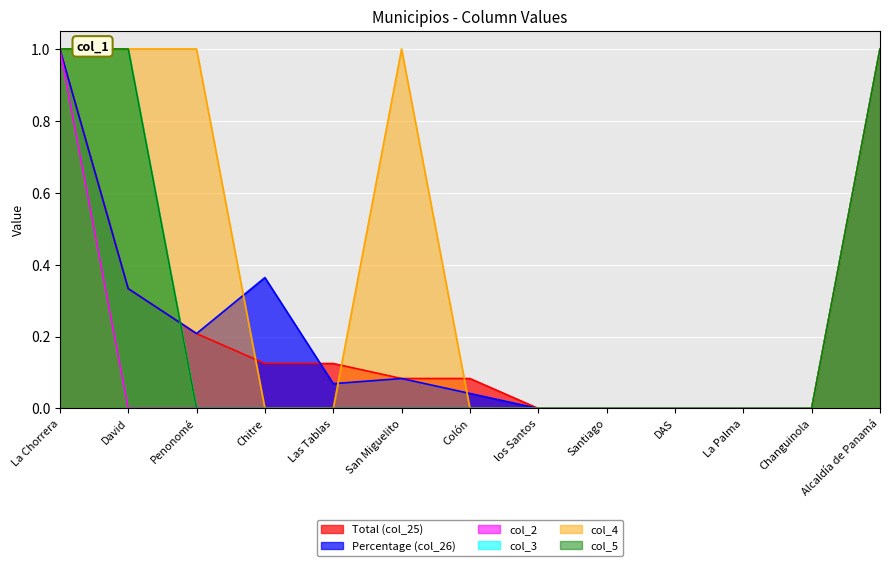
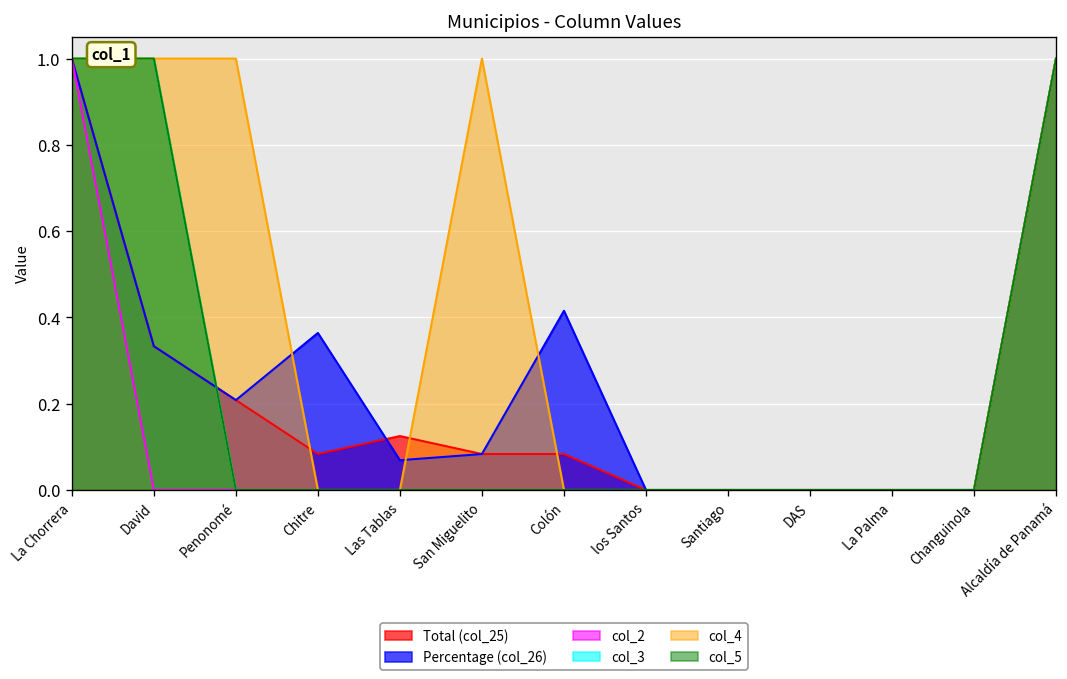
Total (col_25), Chitre: 0.13 -> 0.08
Percentage (col_26), Colón: 0.04 -> 0.42
